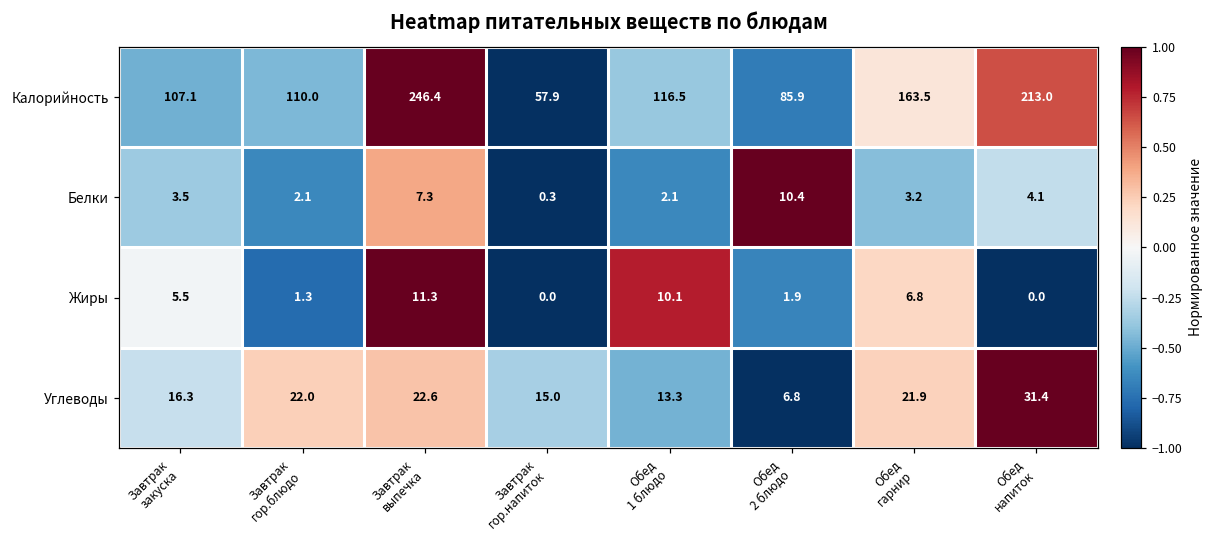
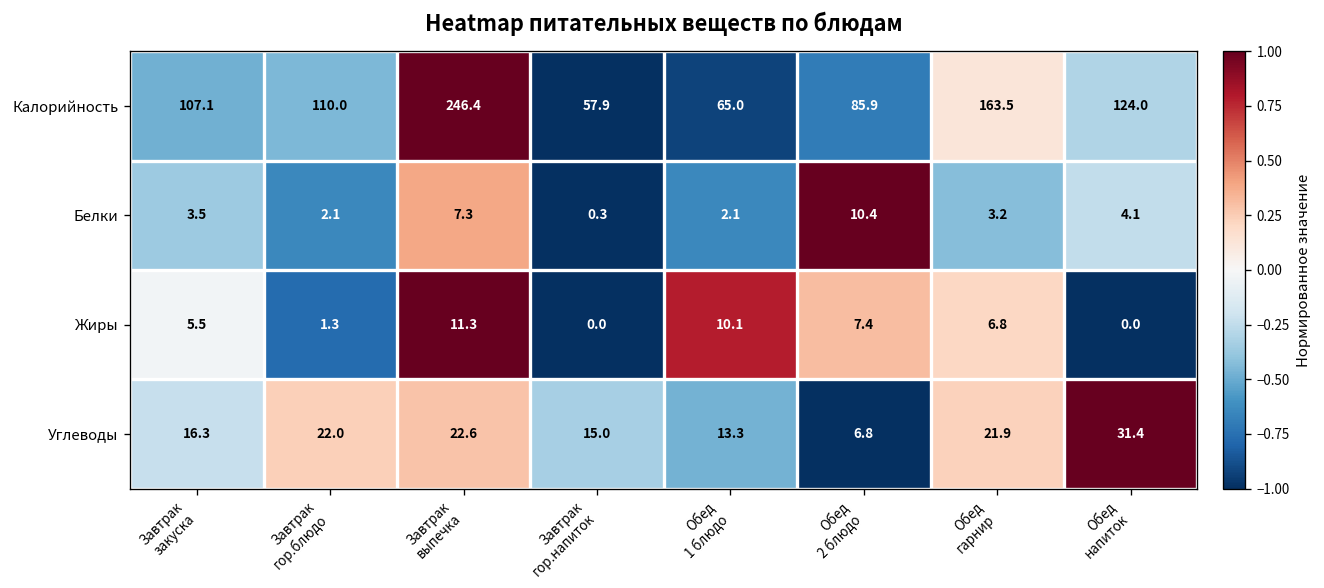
Калорийность, Обед 1 блюдо: 116.5 -> 65.0
Калорийность, Обед напиток: 213.0 -> 124.0
Жиры, Обед 2 блюдо: 1.9 -> 7.4
